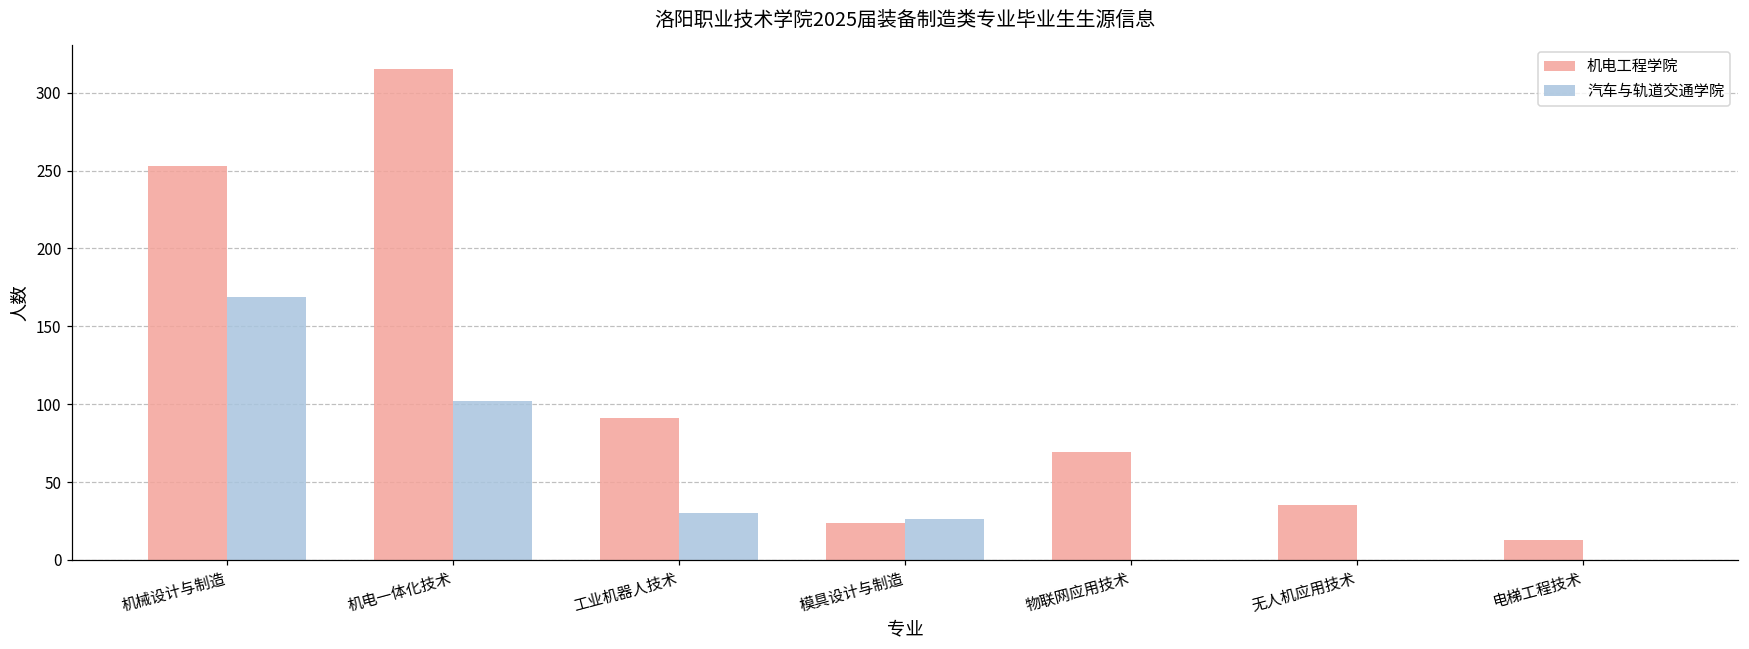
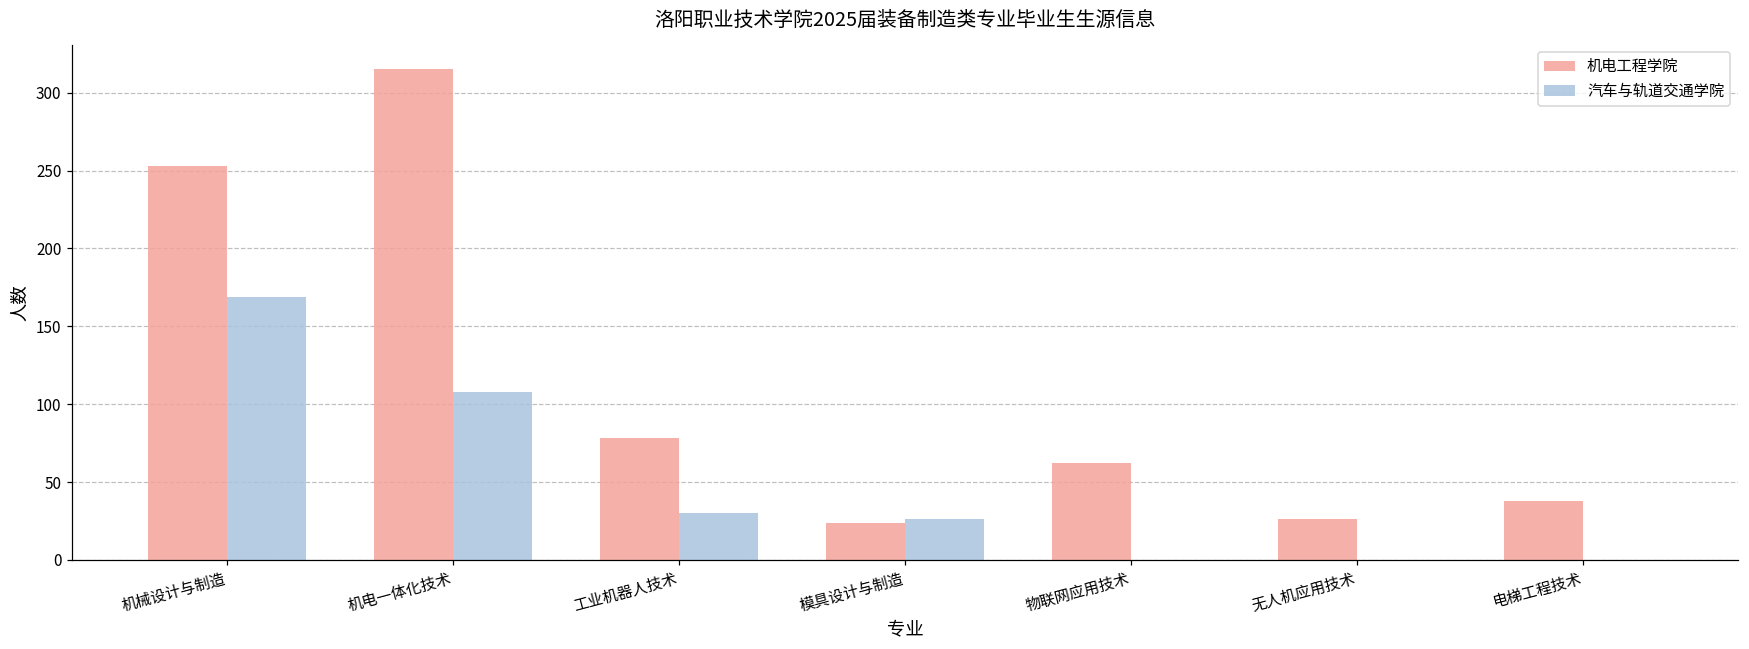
汽车与轨道交通学院, 机电一体化技术: 102 -> 108
机电工程学院, 工业机器人技术: 91 -> 78
机电工程学院, 物联网应用技术: 69 -> 62
机电工程学院, 无人机应用技术: 35 -> 26
机电工程学院, 电梯工程技术: 13 -> 38
